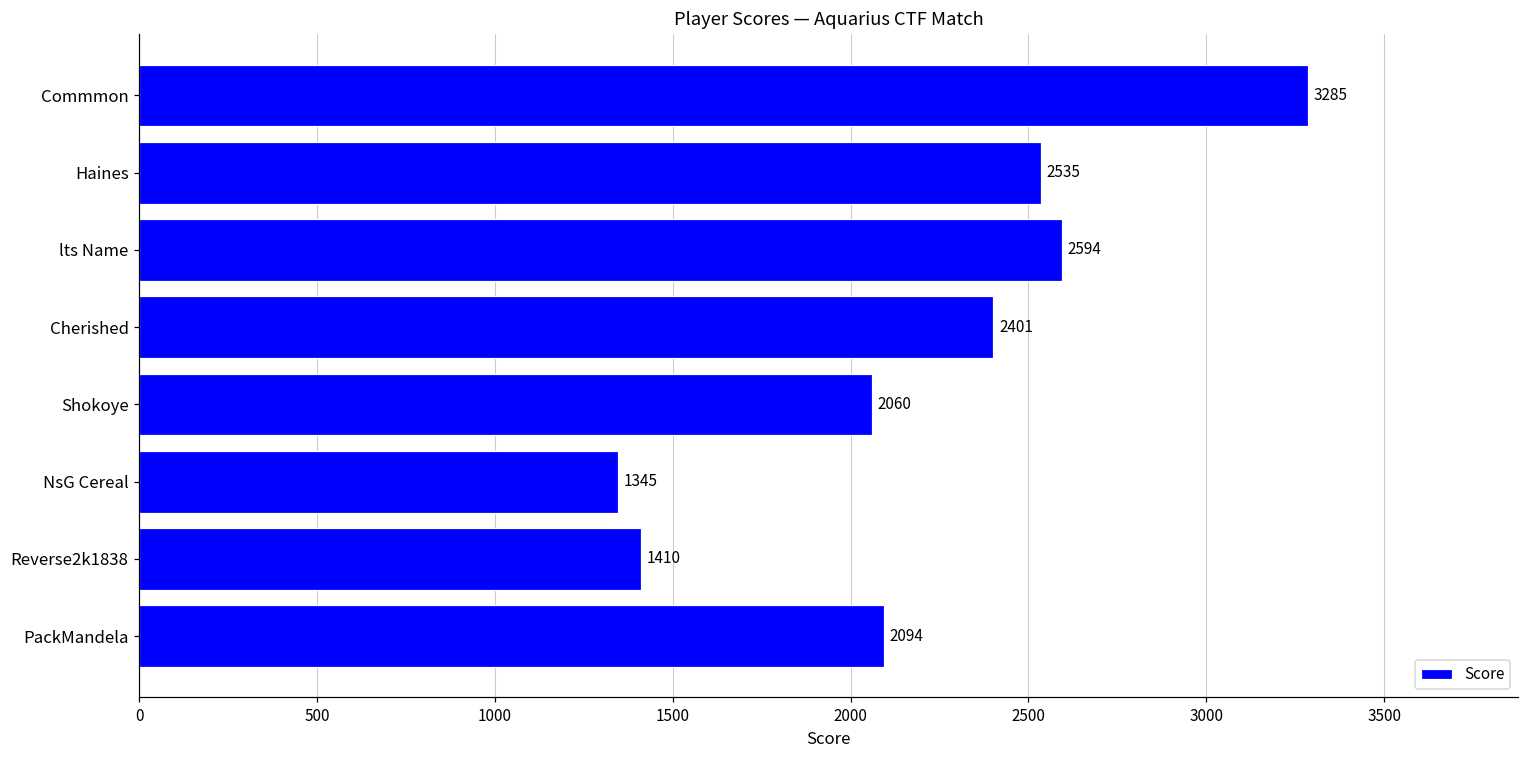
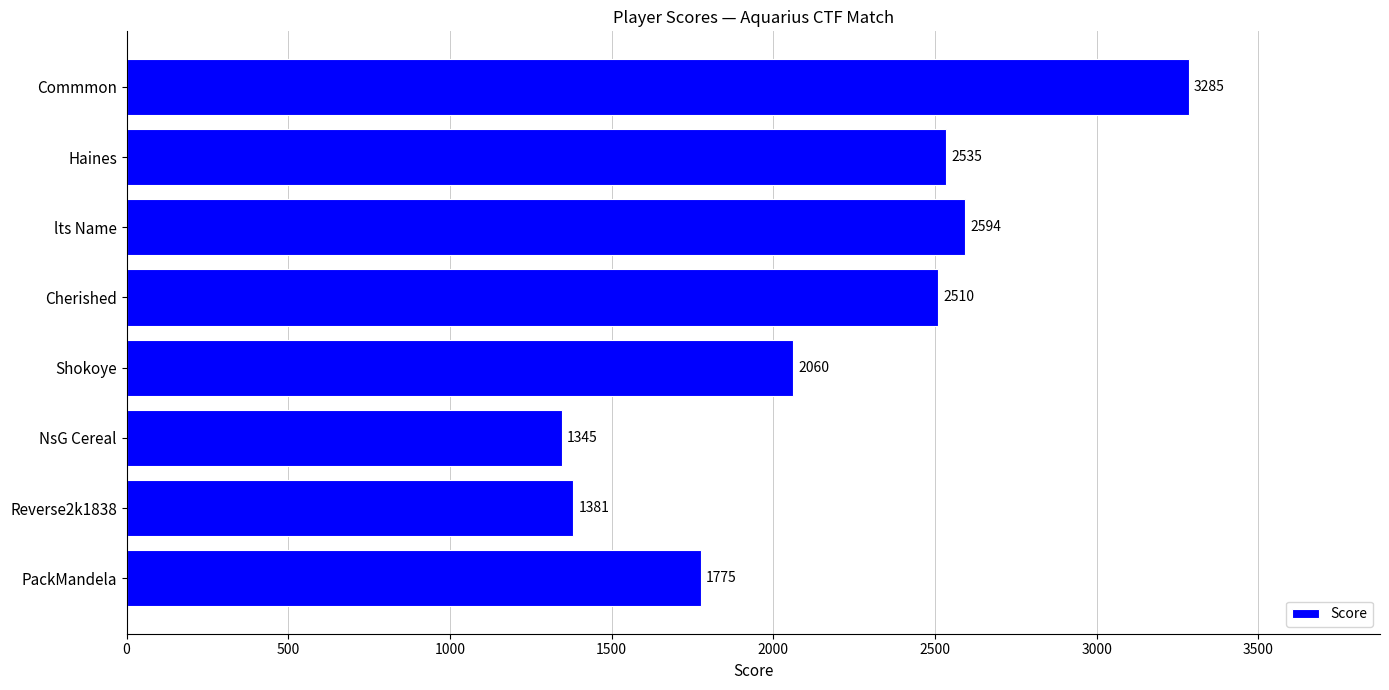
Cherished: 2401 -> 2510
Reverse2k1838: 1410 -> 1381
PackMandela: 2094 -> 1775
